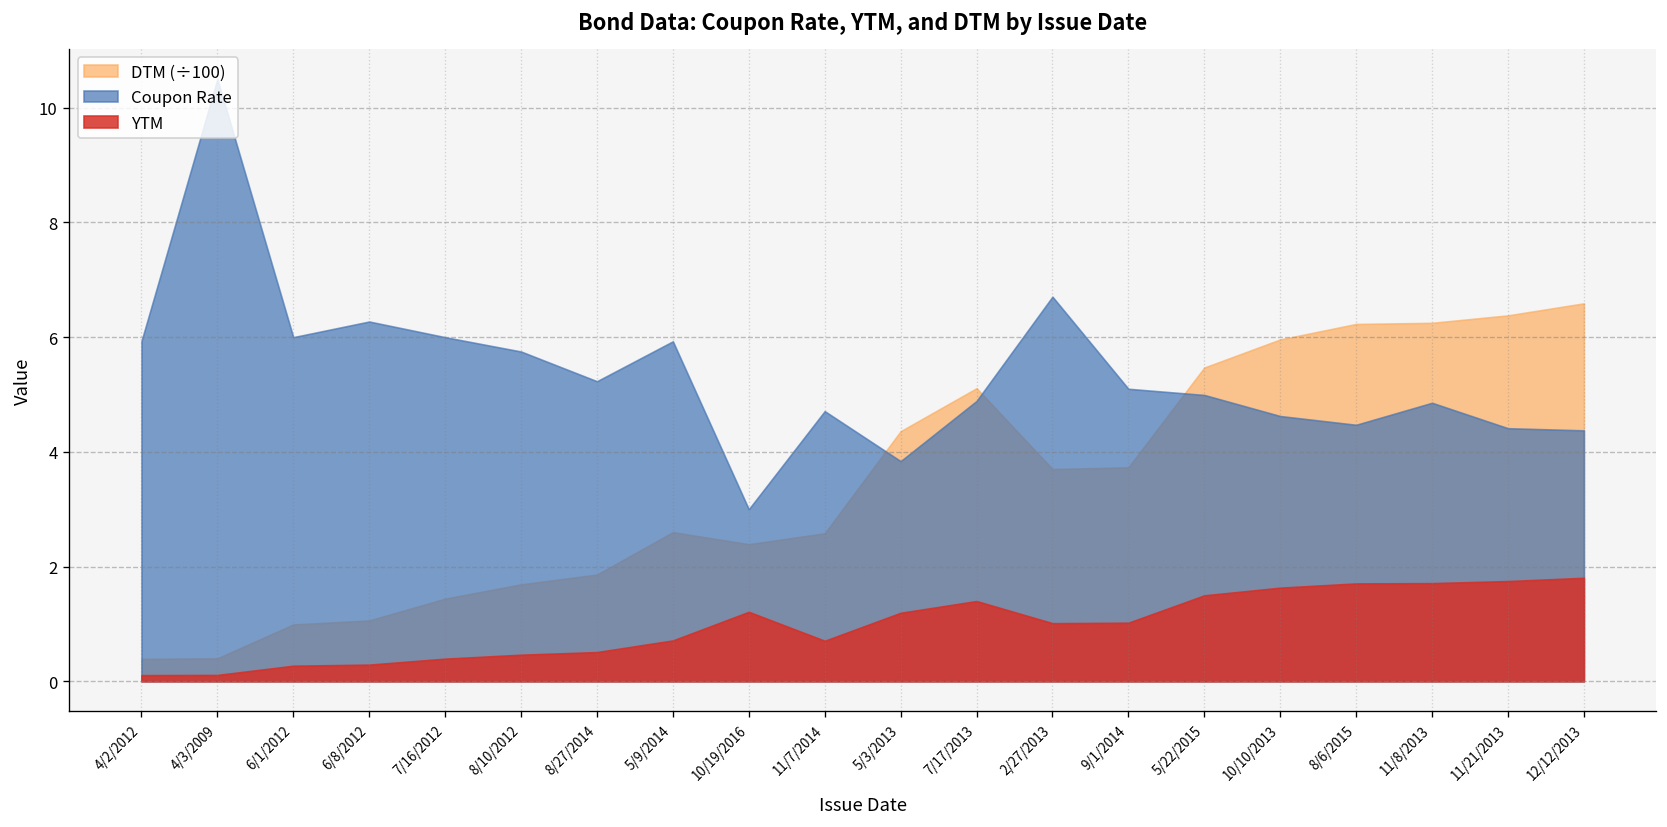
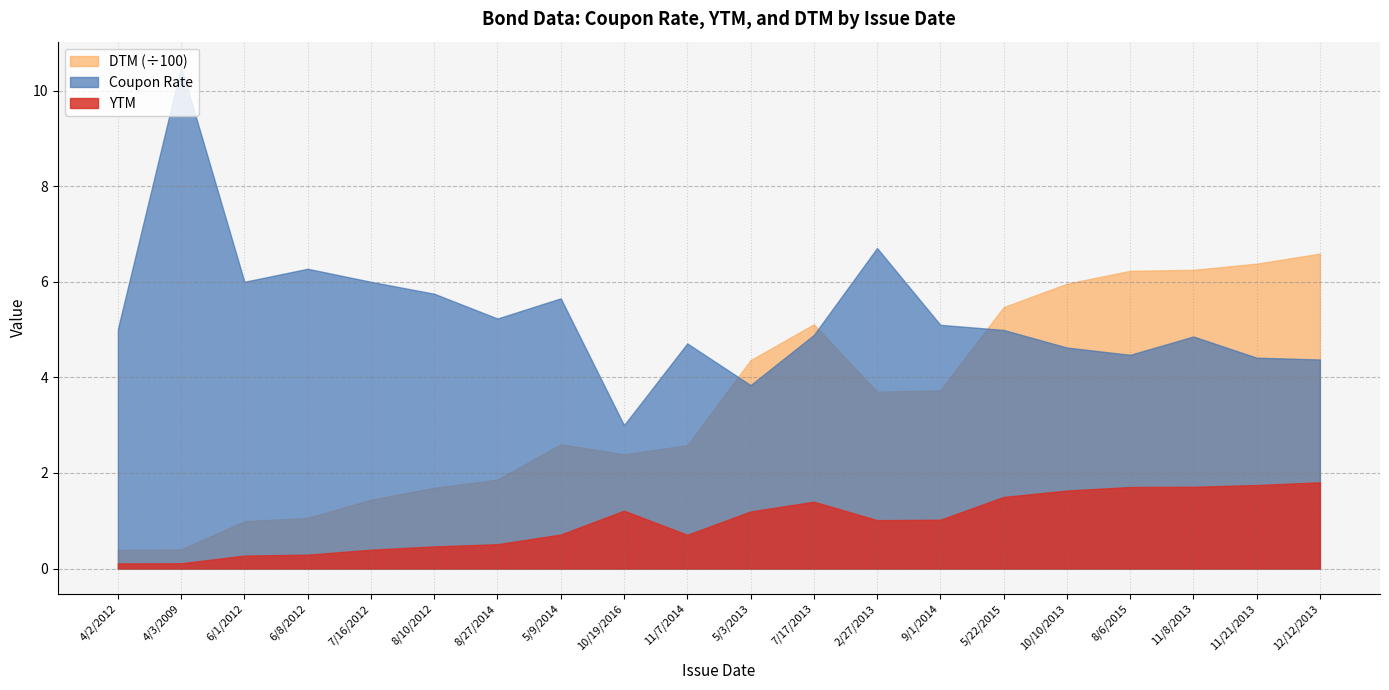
Coupon Rate, 4/2/2012: 5.9 -> 5.0
Coupon Rate, 5/9/2014: 5.9 -> 5.7
